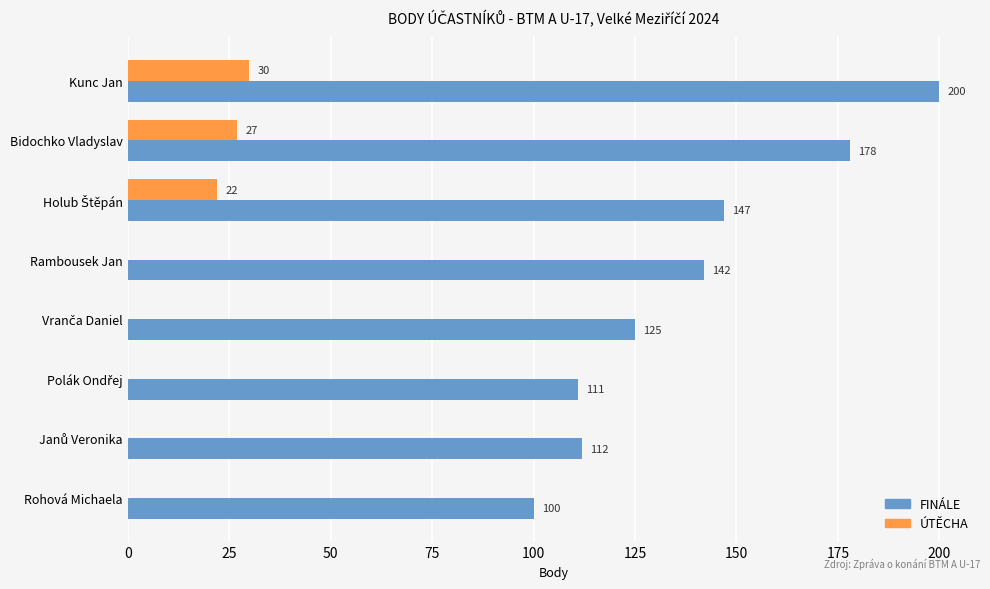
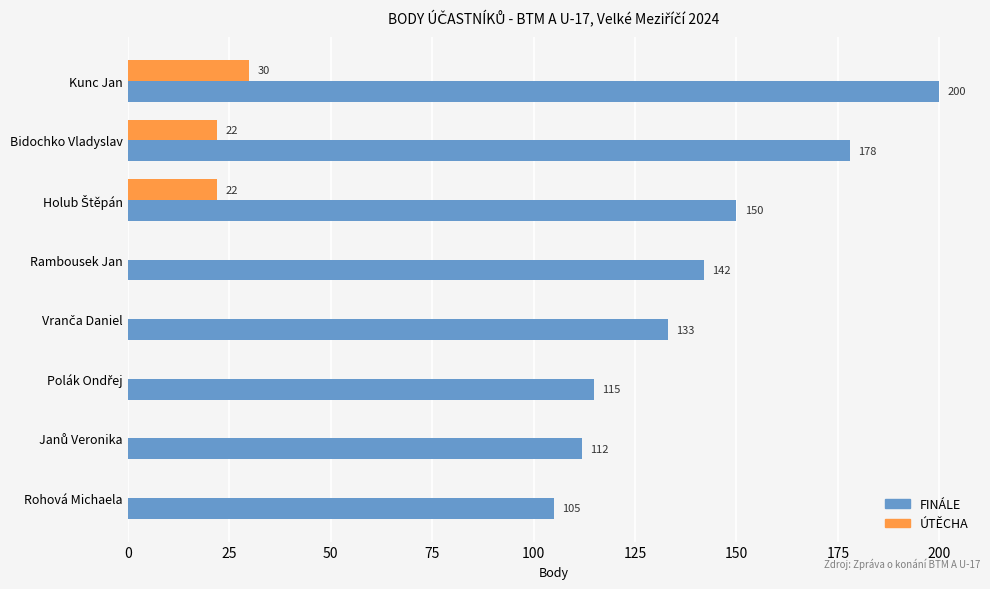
ÚTĚCHA, Bidochko Vladyslav: 27 -> 22
FINÁLE, Holub Štěpán: 147 -> 150
FINÁLE, Vranča Daniel: 125 -> 133
FINÁLE, Polák Ondřej: 111 -> 115
FINÁLE, Rohová Michaela: 100 -> 105
